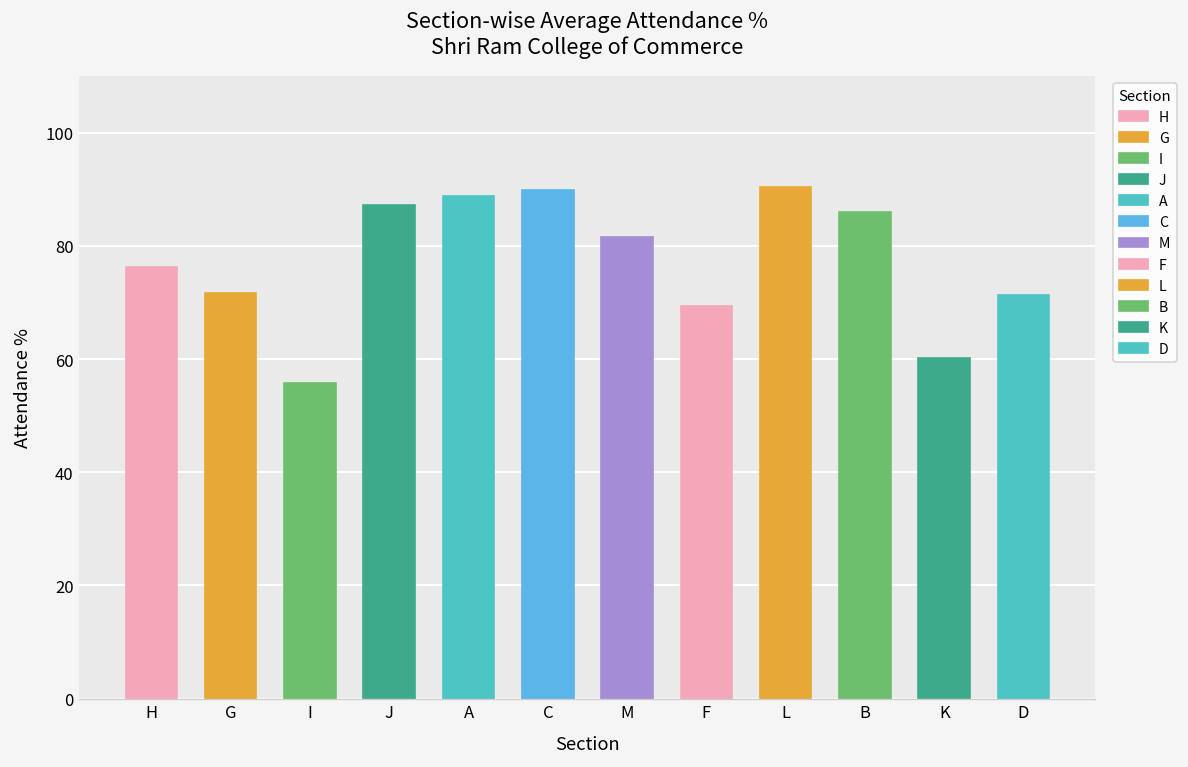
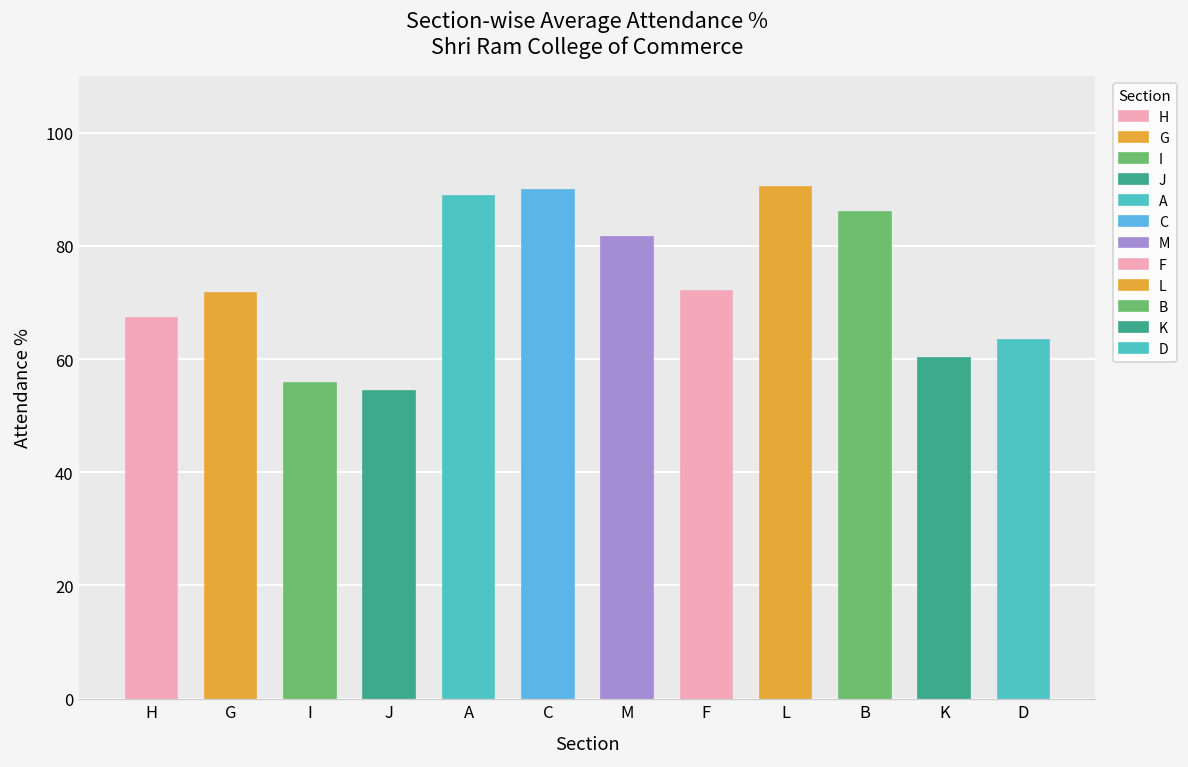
H: 76 -> 67
J: 87 -> 54
F: 69 -> 72
D: 71 -> 63
